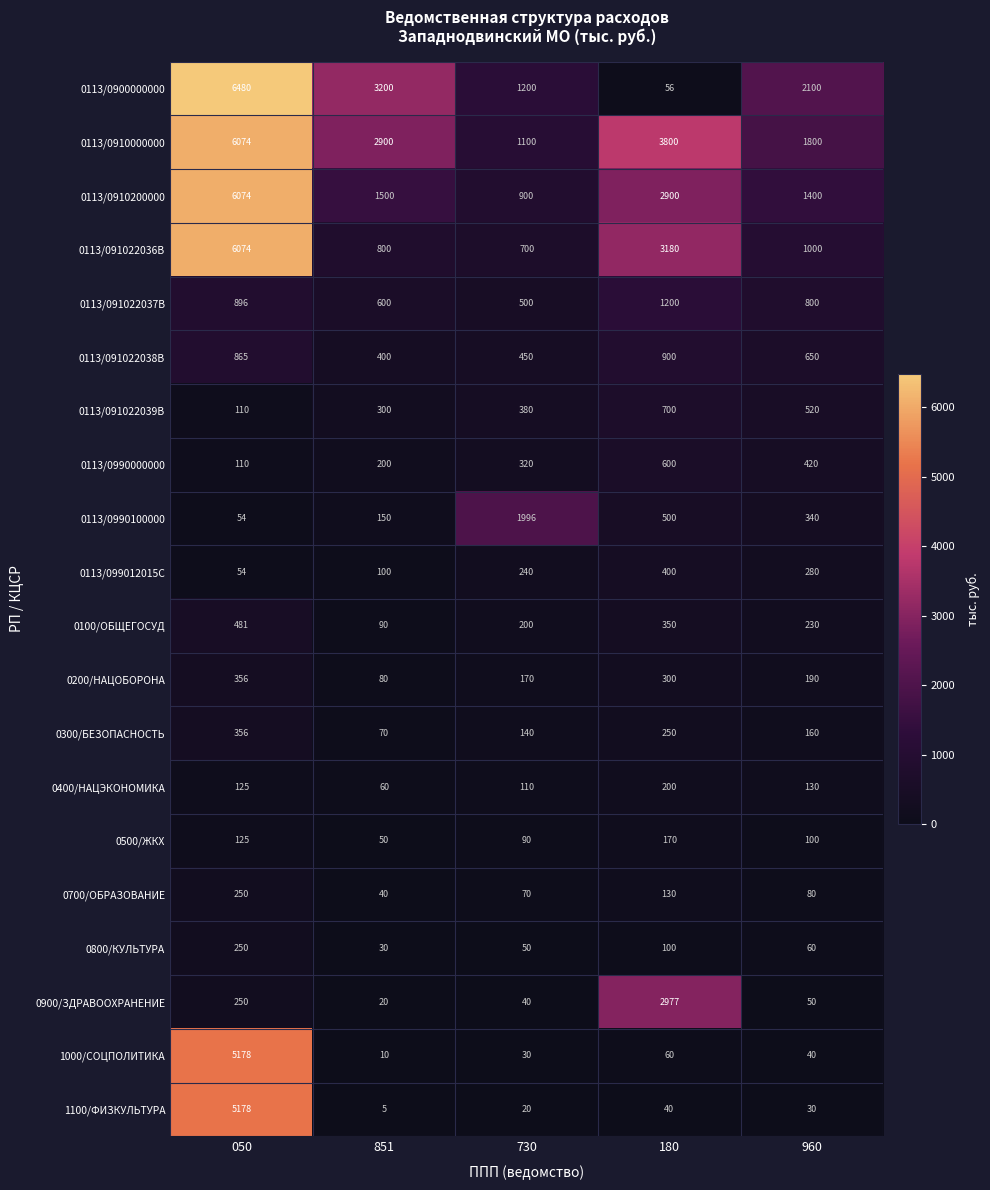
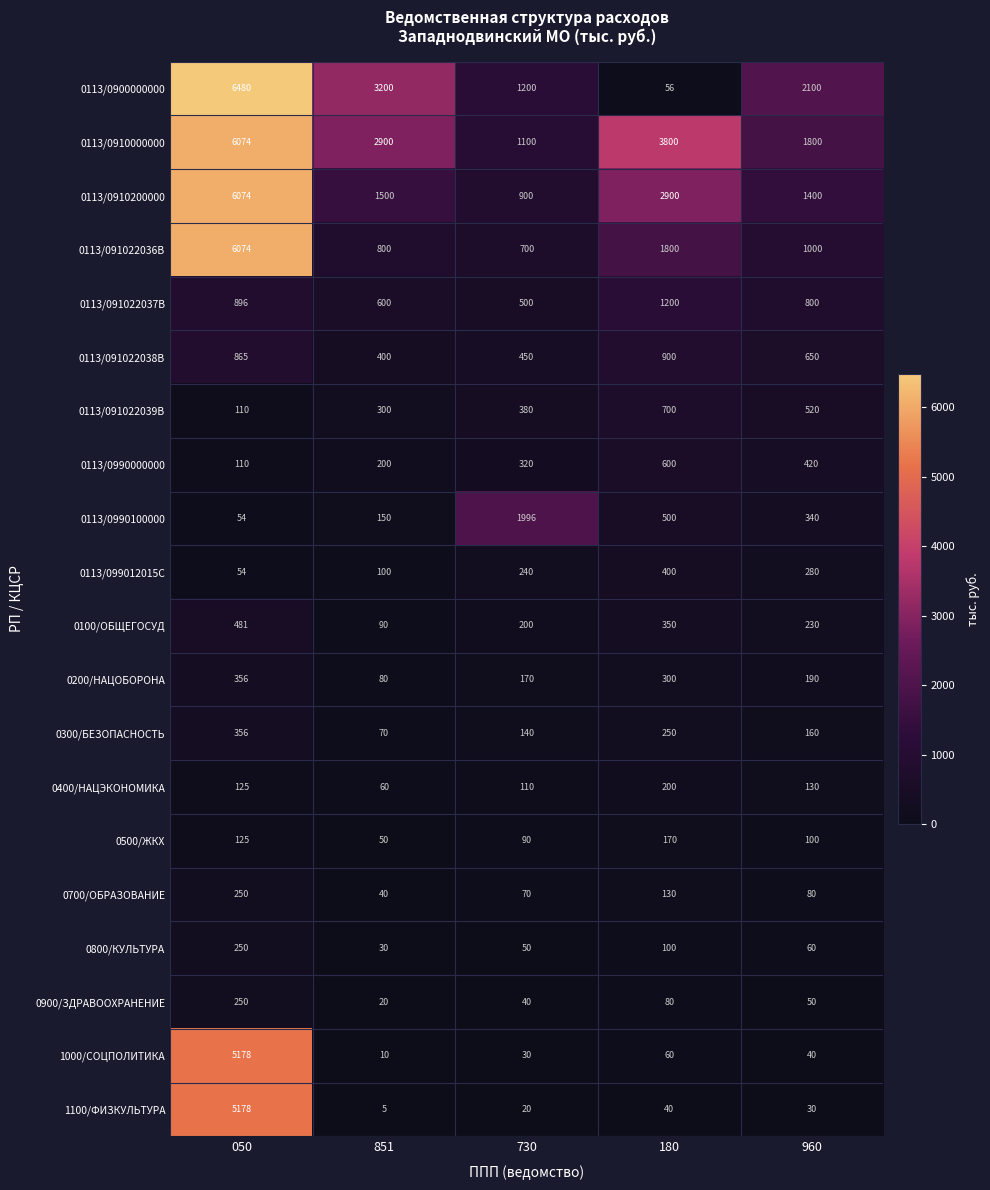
0113/091022036B, 180: 3180 -> 1800
0900/ЗДРАВООХРАНЕНИЕ, 180: 2977 -> 80
